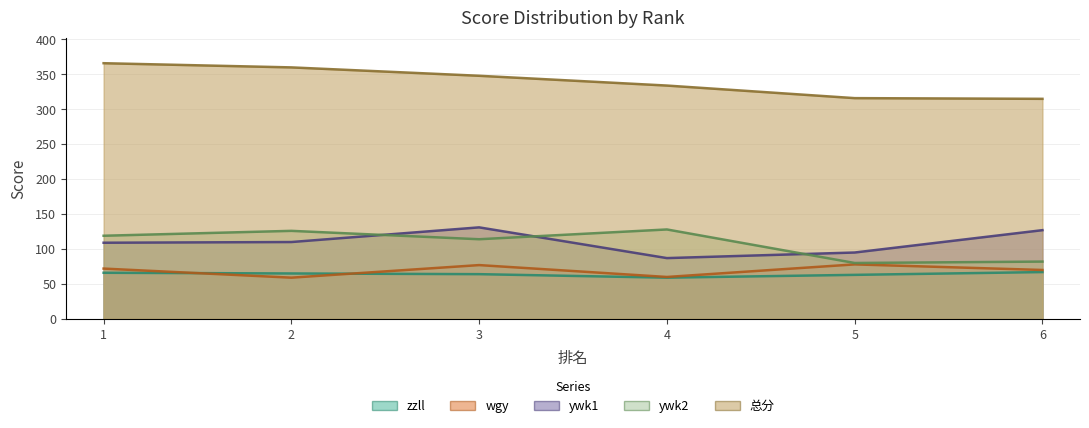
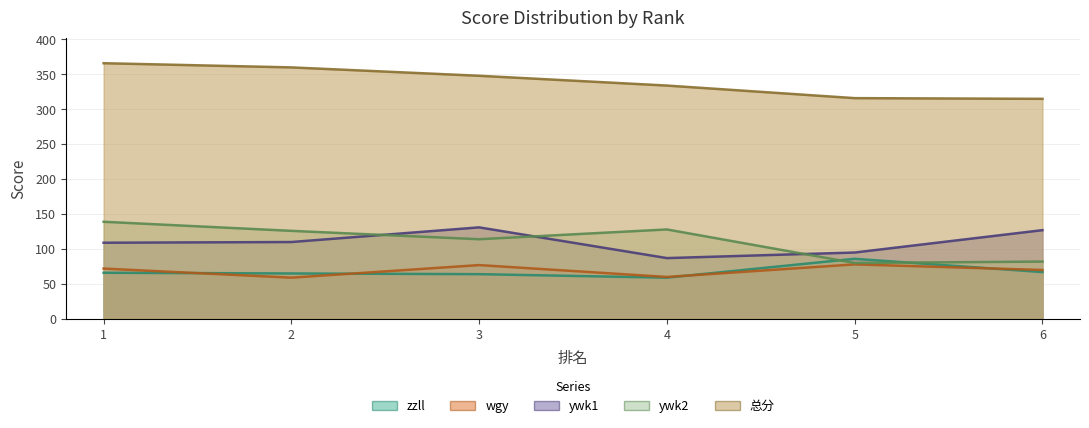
ywk2, 1: 120 -> 140
zzll, 5: 60 -> 90
